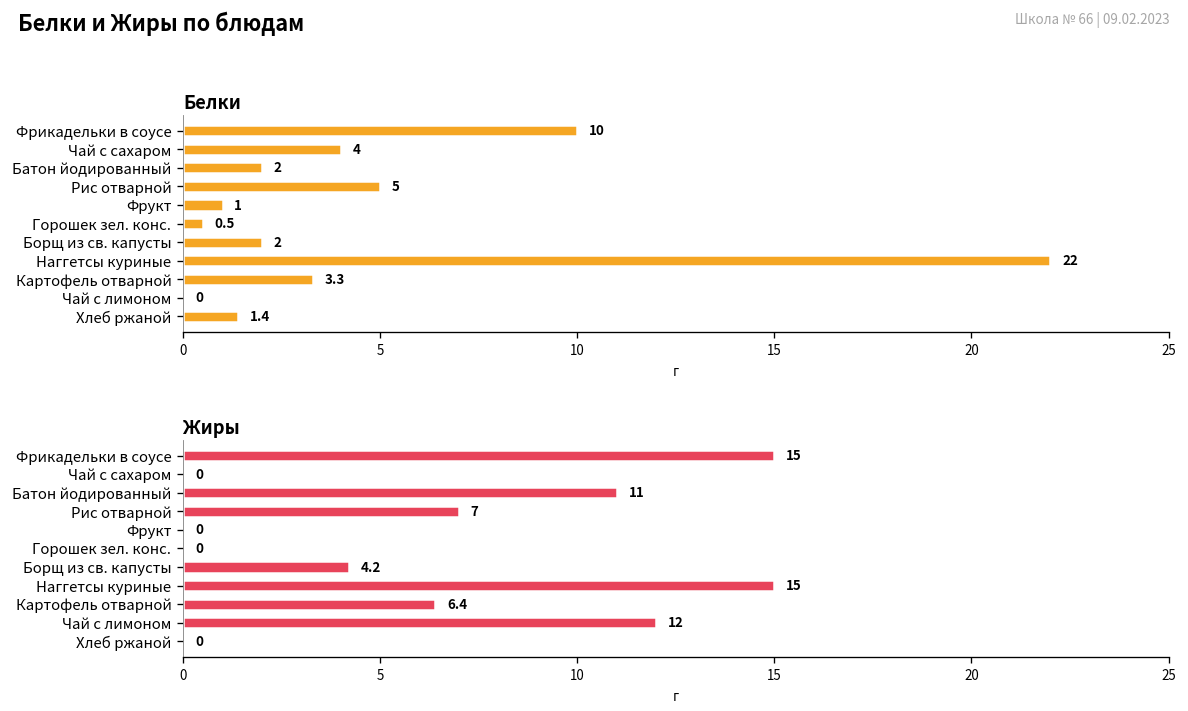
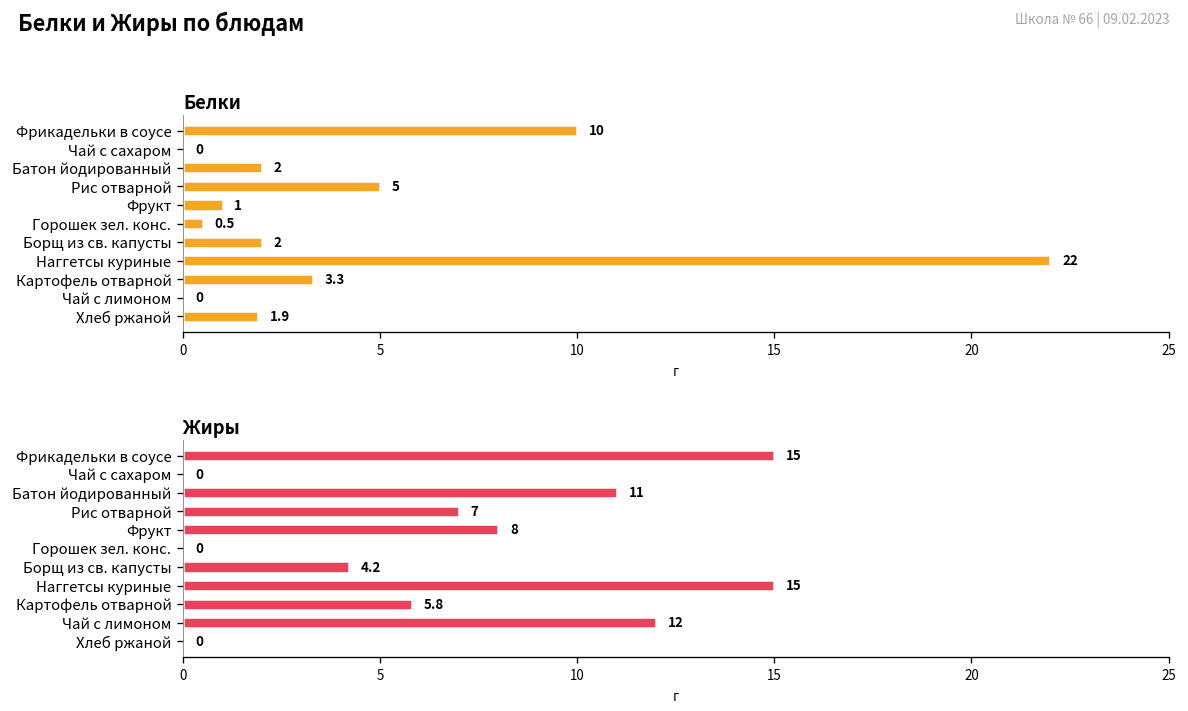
Белки, Чай с сахаром: 4 -> 0
Белки, Хлеб ржаной: 1.4 -> 1.9
Жиры, Фрукт: 0 -> 8
Жиры, Картофель отварной: 6.4 -> 5.8
